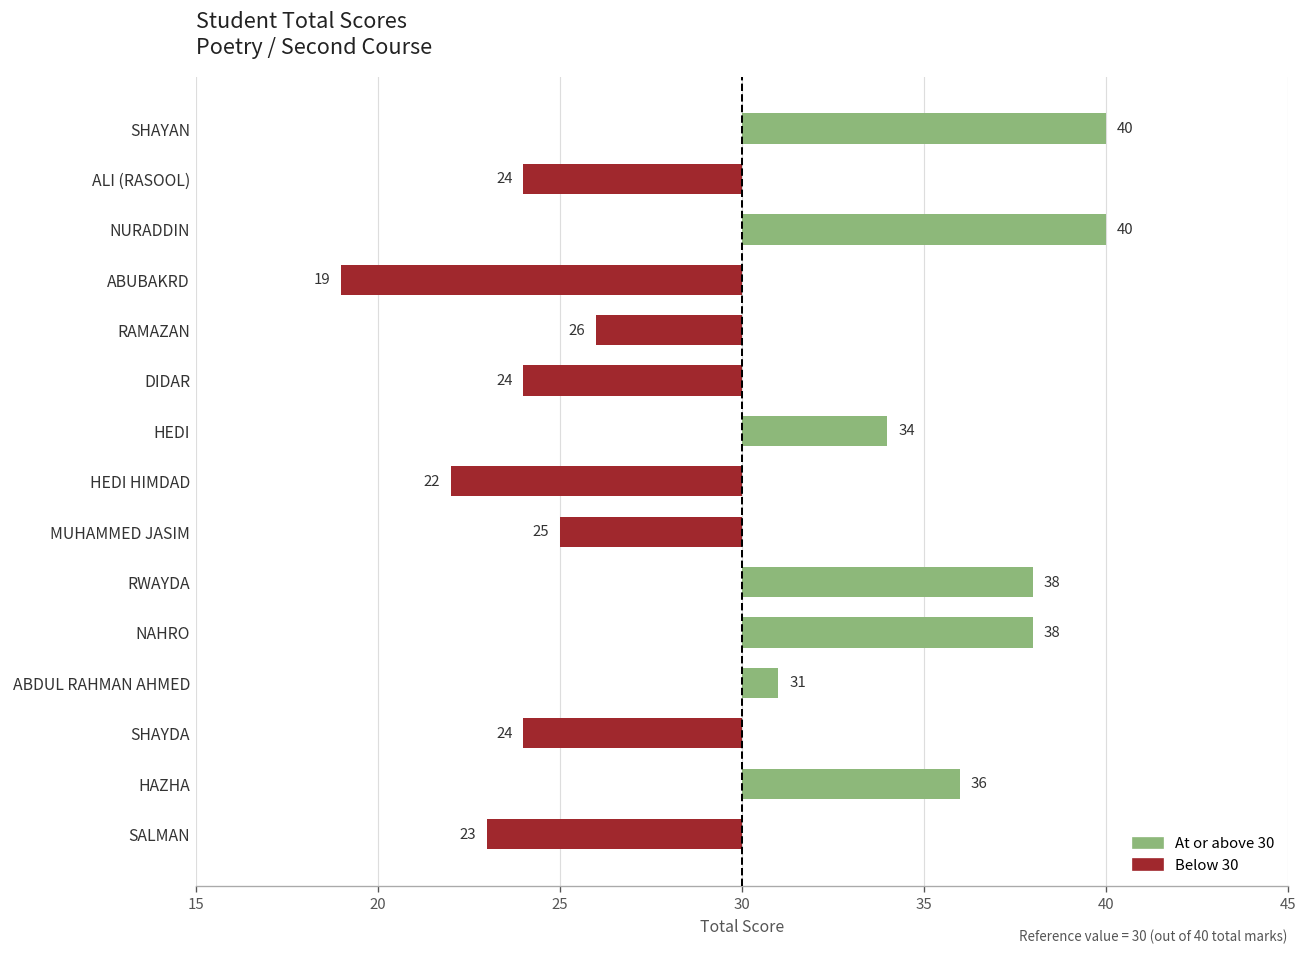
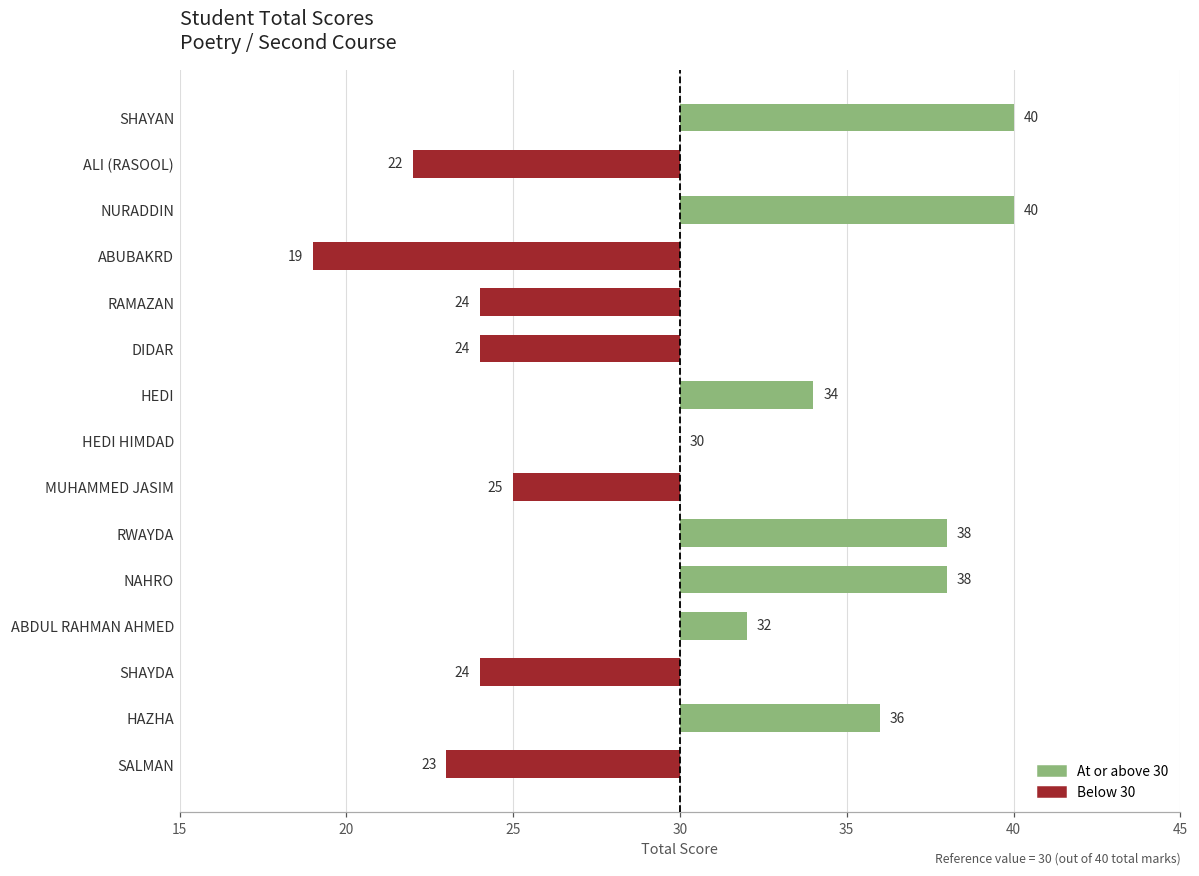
ALI (RASOOL): 24 -> 22
RAMAZAN: 26 -> 24
HEDI HIMDAD: 22 -> 30
ABDUL RAHMAN AHMED: 31 -> 32
